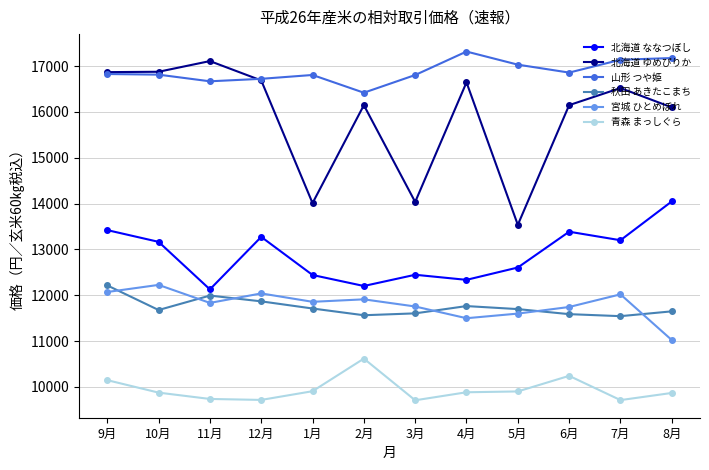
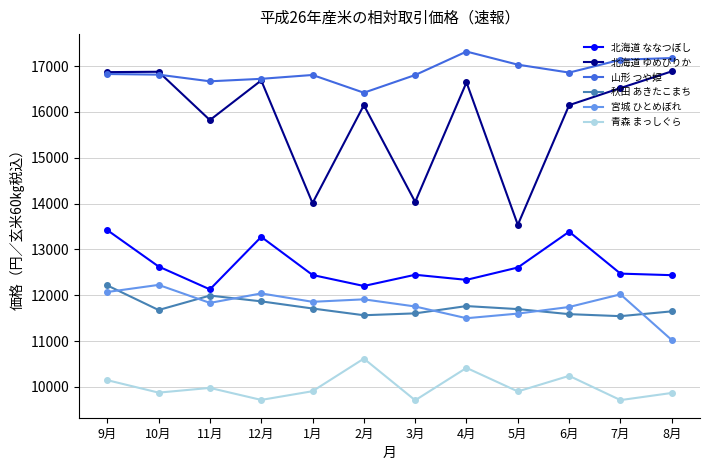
北海道 ななつぼし, 10月: 13200 -> 12600
北海道 ゆめぴりか, 11月: 17100 -> 15800
青森 まっしぐら, 11月: 9700 -> 10000
青森 まっしぐら, 4月: 9900 -> 10400
北海道 ななつぼし, 7月: 13200 -> 12500
北海道 ななつぼし, 8月: 14000 -> 12400
北海道 ゆめぴりか, 8月: 16100 -> 16900
